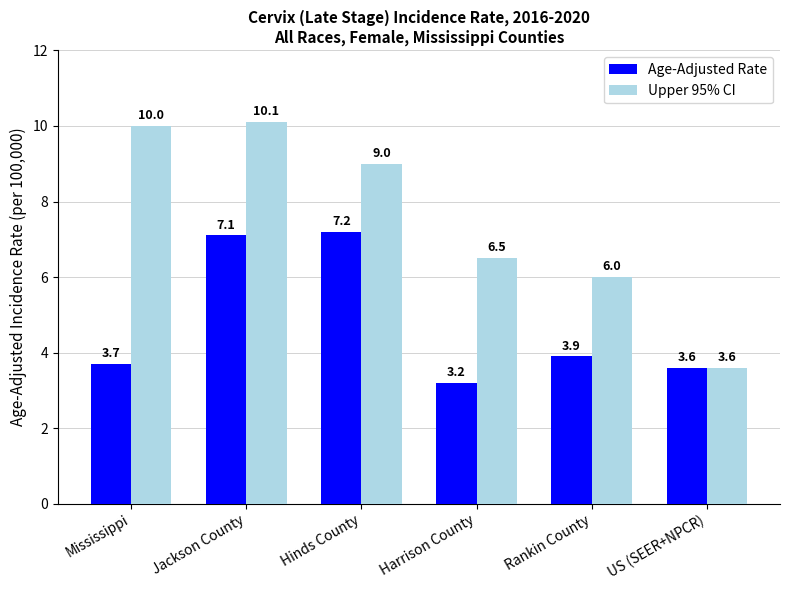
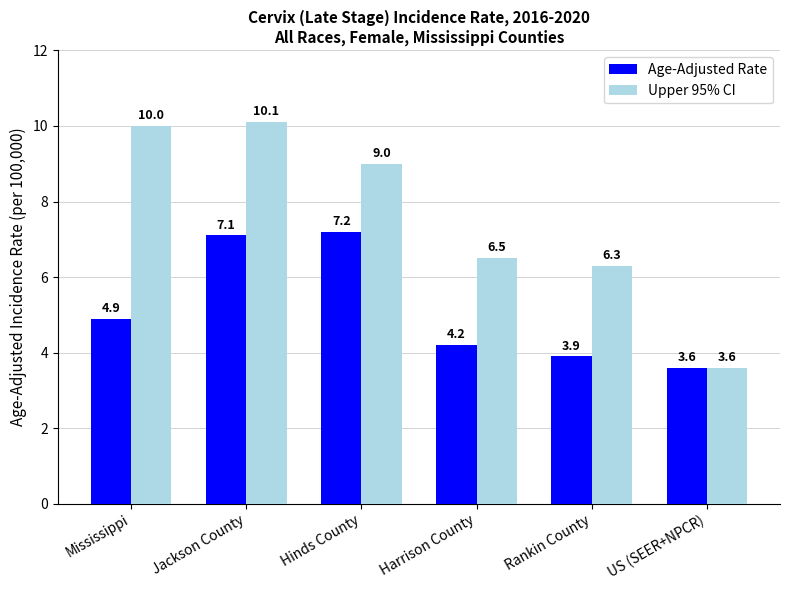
Age-Adjusted Rate, Mississippi: 3.7 -> 4.9
Age-Adjusted Rate, Harrison County: 3.2 -> 4.2
Upper 95% CI, Rankin County: 6.0 -> 6.3
